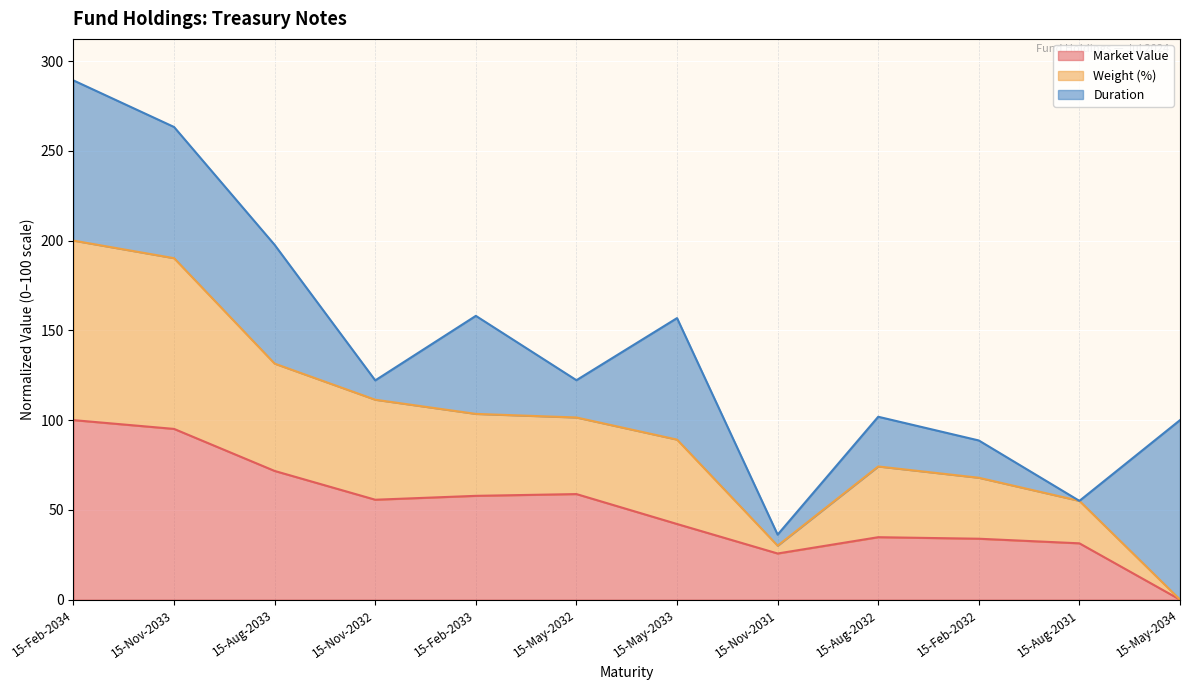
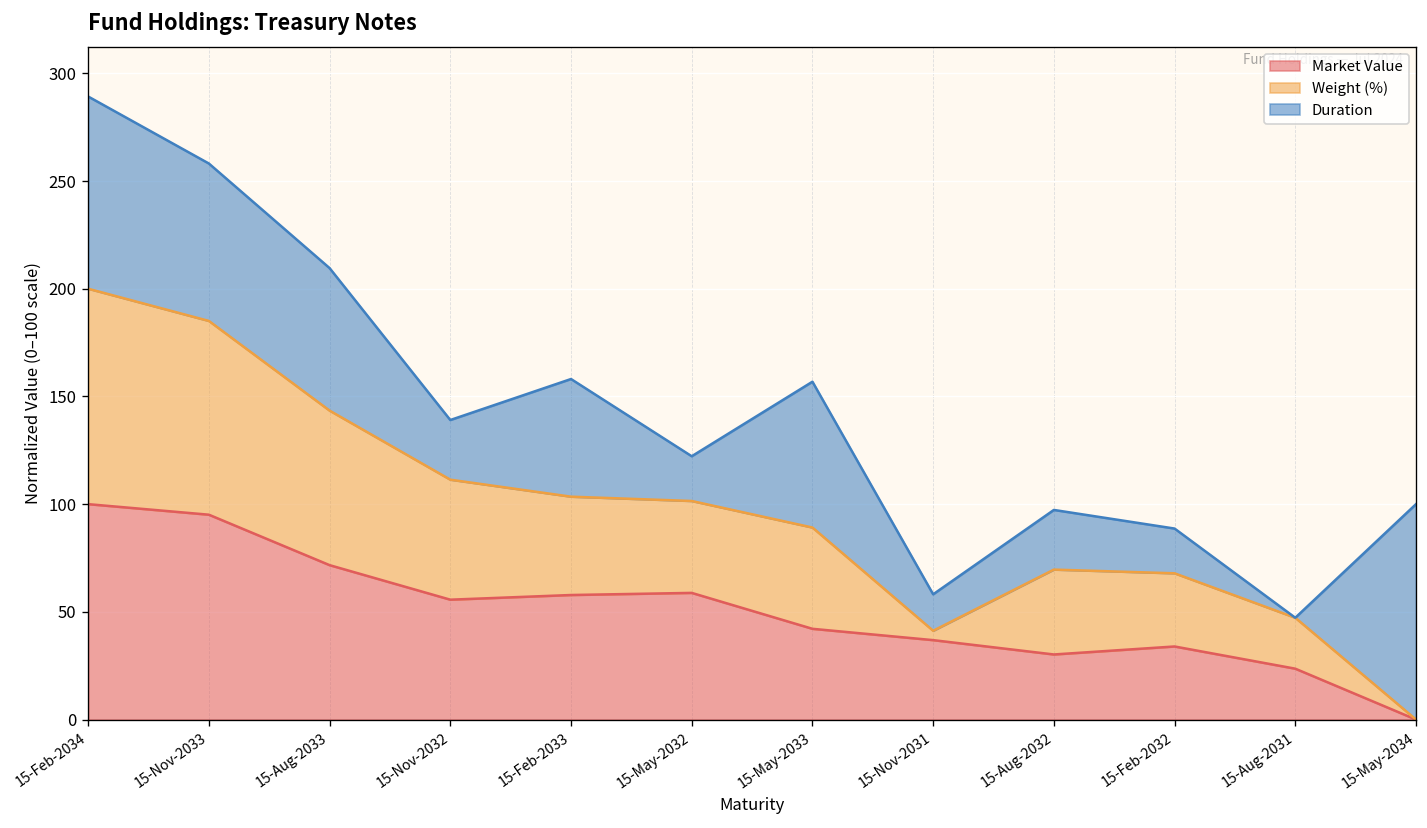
Weight (%), 15-Nov-2033: 95 -> 90
Weight (%), 15-Aug-2033: 60 -> 72
Duration, 15-Nov-2032: 11 -> 28
Market Value, 15-Nov-2031: 26 -> 37
Duration, 15-Nov-2031: 6 -> 17
Market Value, 15-Aug-2032: 35 -> 30
Market Value, 15-Aug-2031: 31 -> 24
